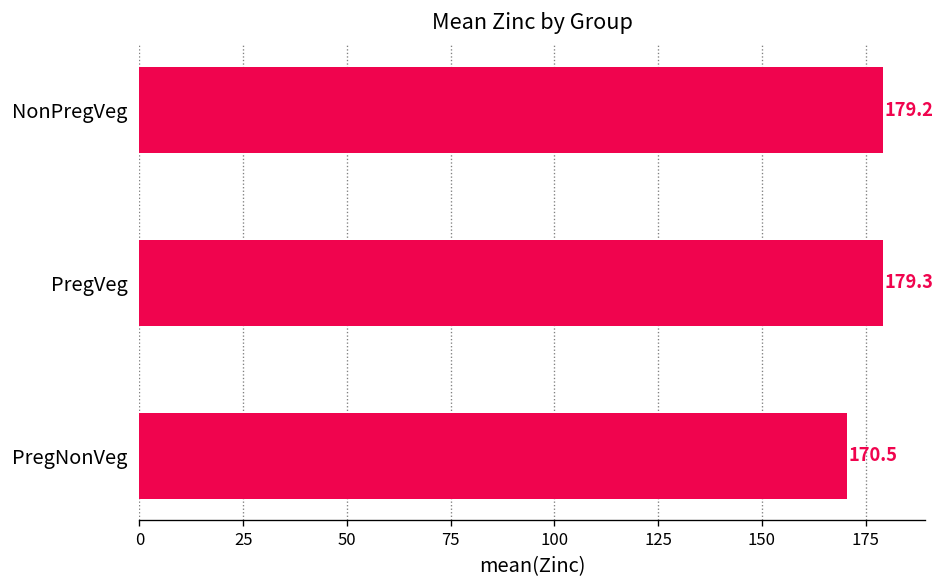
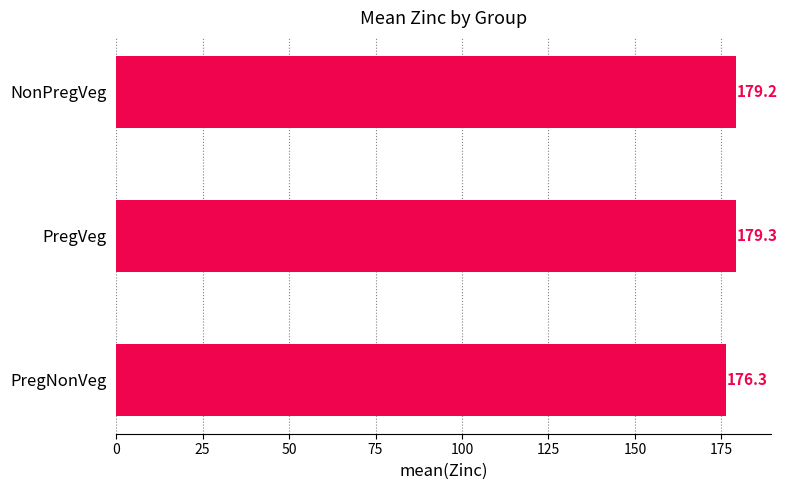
PregNonVeg: 170.5 -> 176.3
